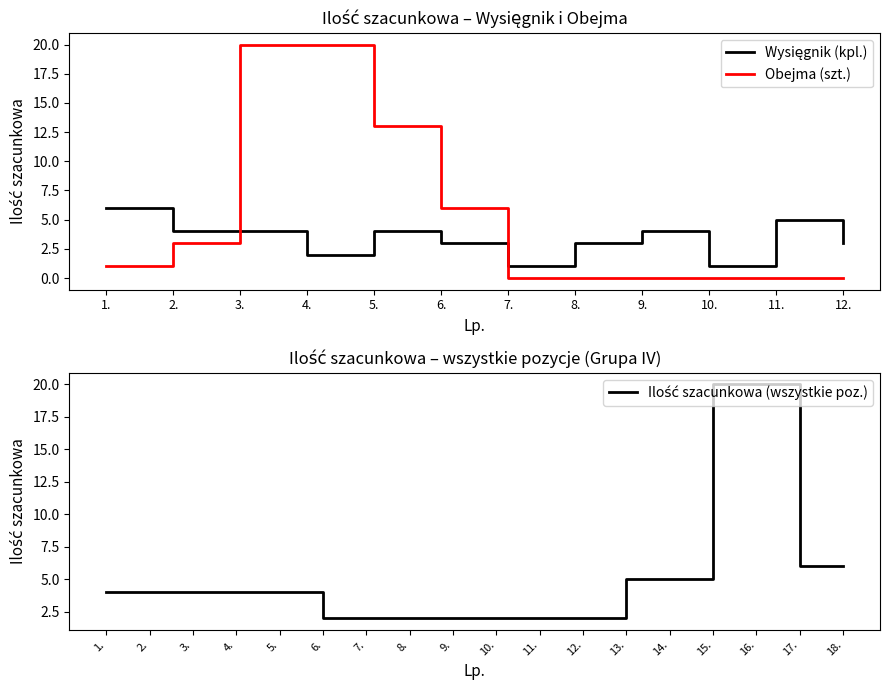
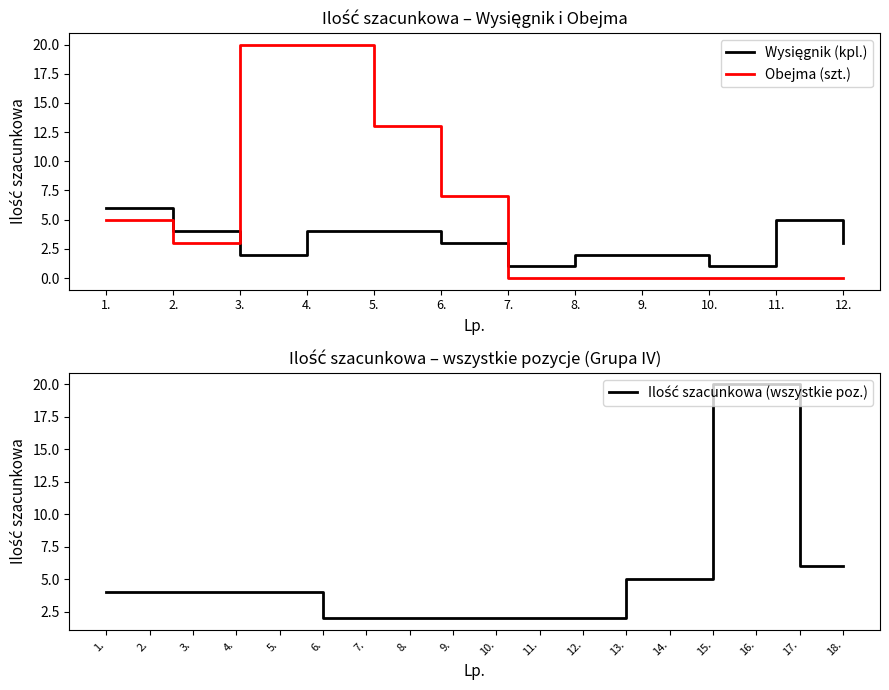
Ilość szacunkowa – Wysięgnik i Obejma, Obejma (szt.), 1.: 1 -> 5
Ilość szacunkowa – Wysięgnik i Obejma, Wysięgnik (kpl.), 3.: 4 -> 2
Ilość szacunkowa – Wysięgnik i Obejma, Wysięgnik (kpl.), 4.: 2 -> 4
Ilość szacunkowa – Wysięgnik i Obejma, Obejma (szt.), 6.: 6 -> 7
Ilość szacunkowa – Wysięgnik i Obejma, Wysięgnik (kpl.), 8.: 3 -> 2
Ilość szacunkowa – Wysięgnik i Obejma, Wysięgnik (kpl.), 9.: 4 -> 2
